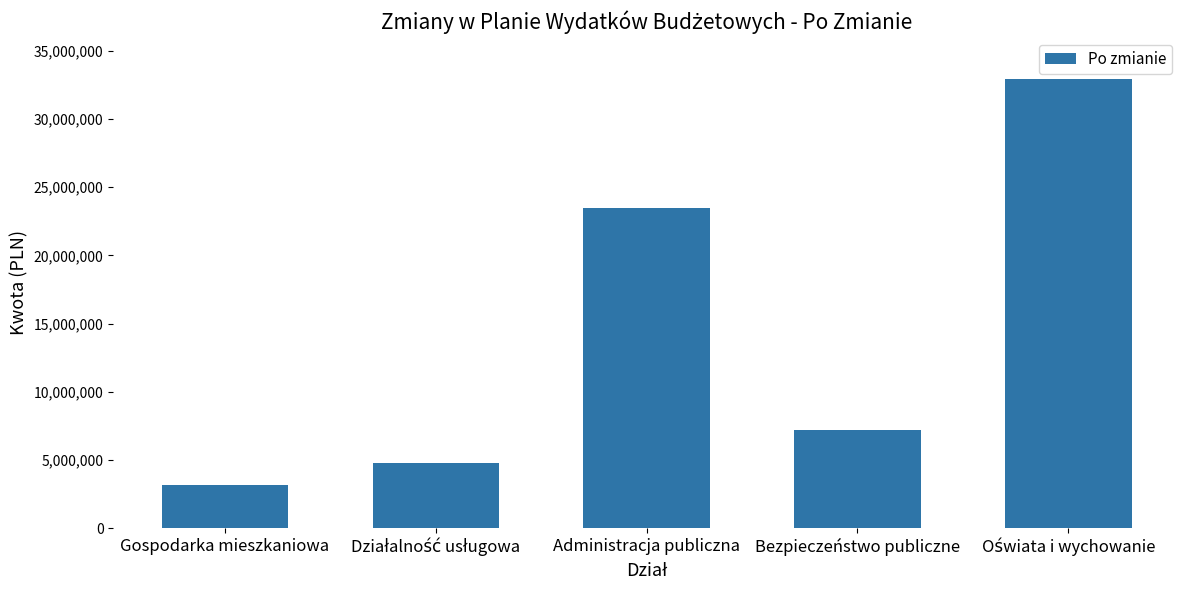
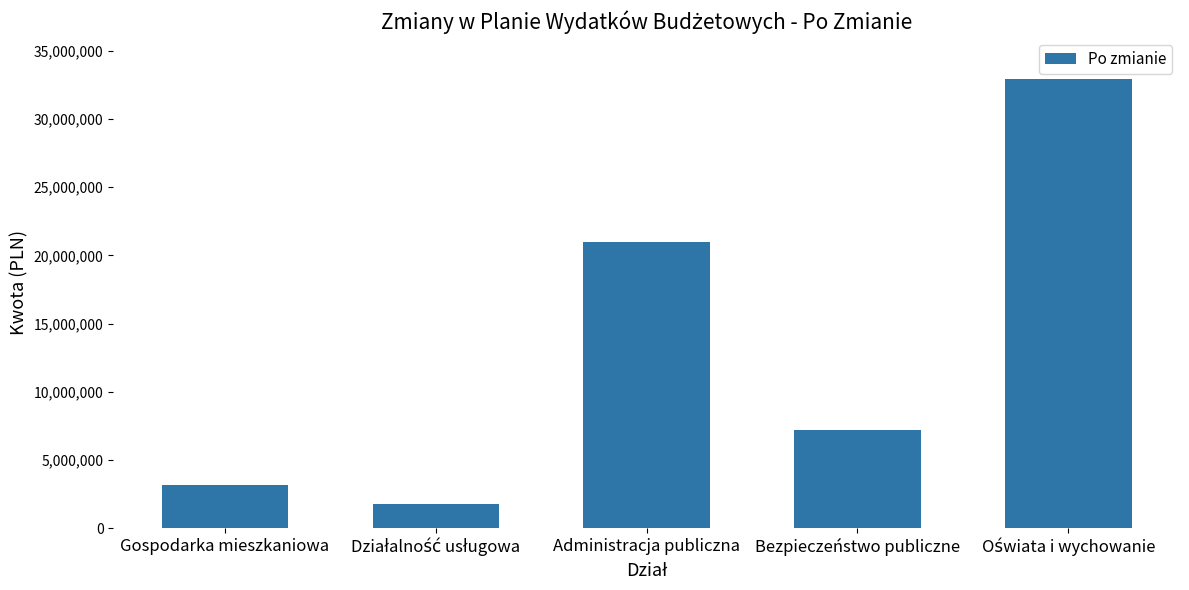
Działalność usługowa: 4,800,000 -> 1,800,000
Administracja publiczna: 23,500,000 -> 21,000,000
